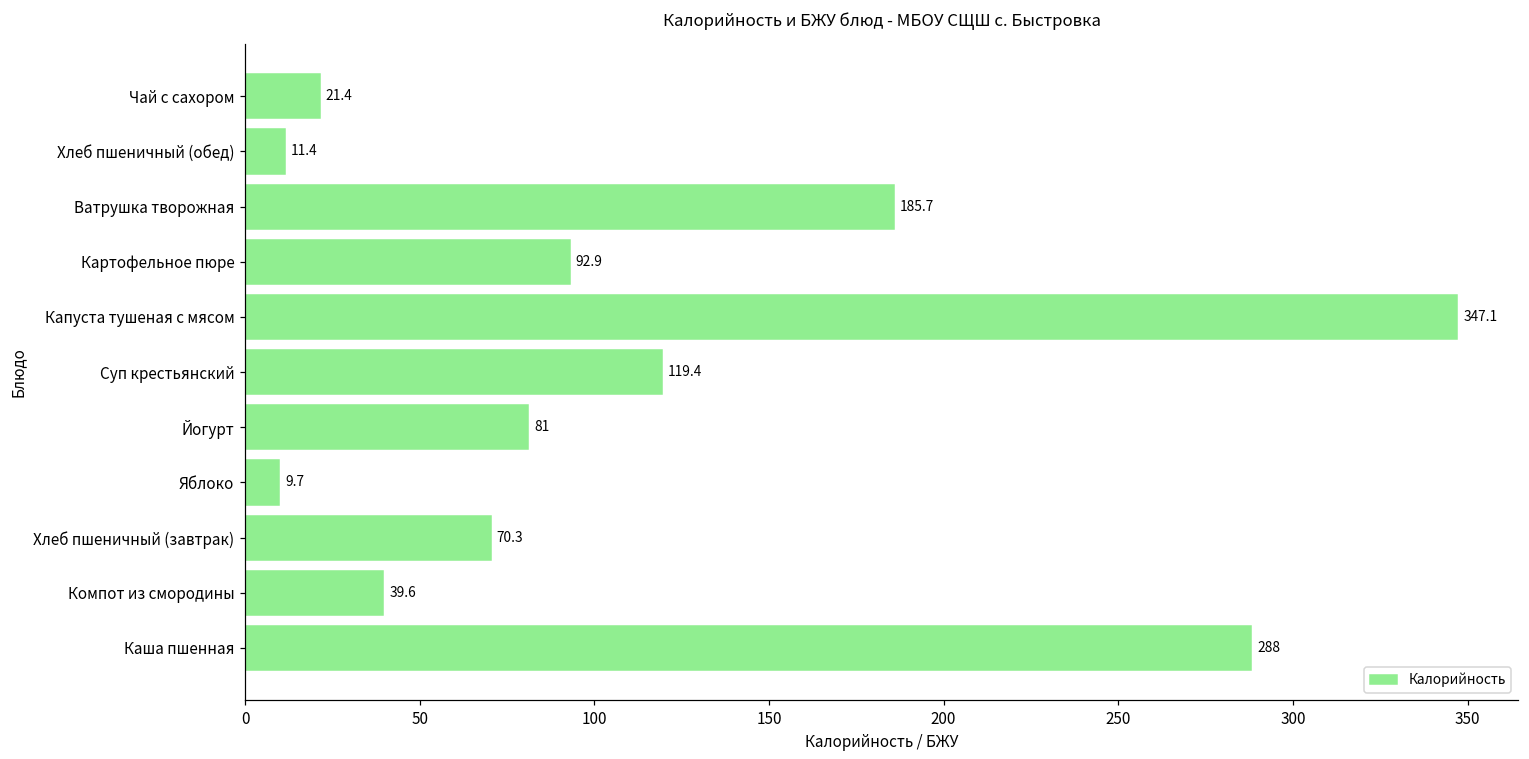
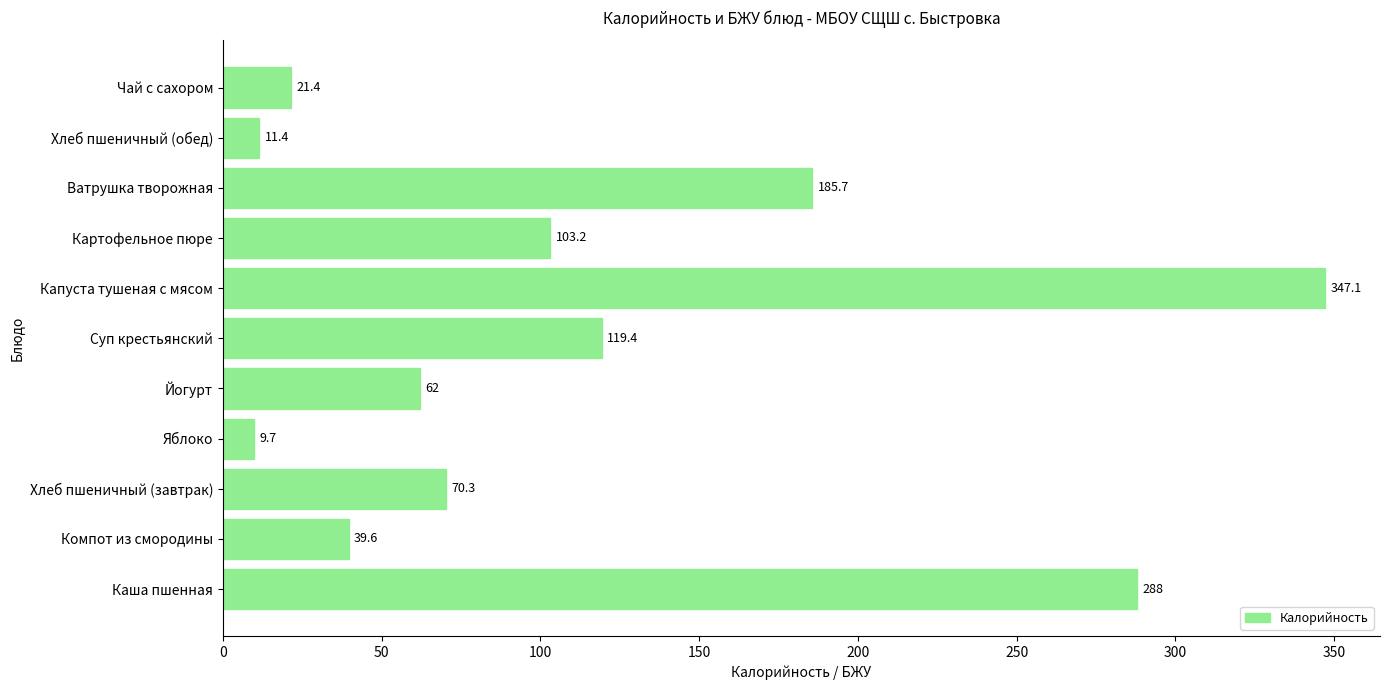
Картофельное пюре: 92.9 -> 103.2
Йогурт: 81 -> 62
